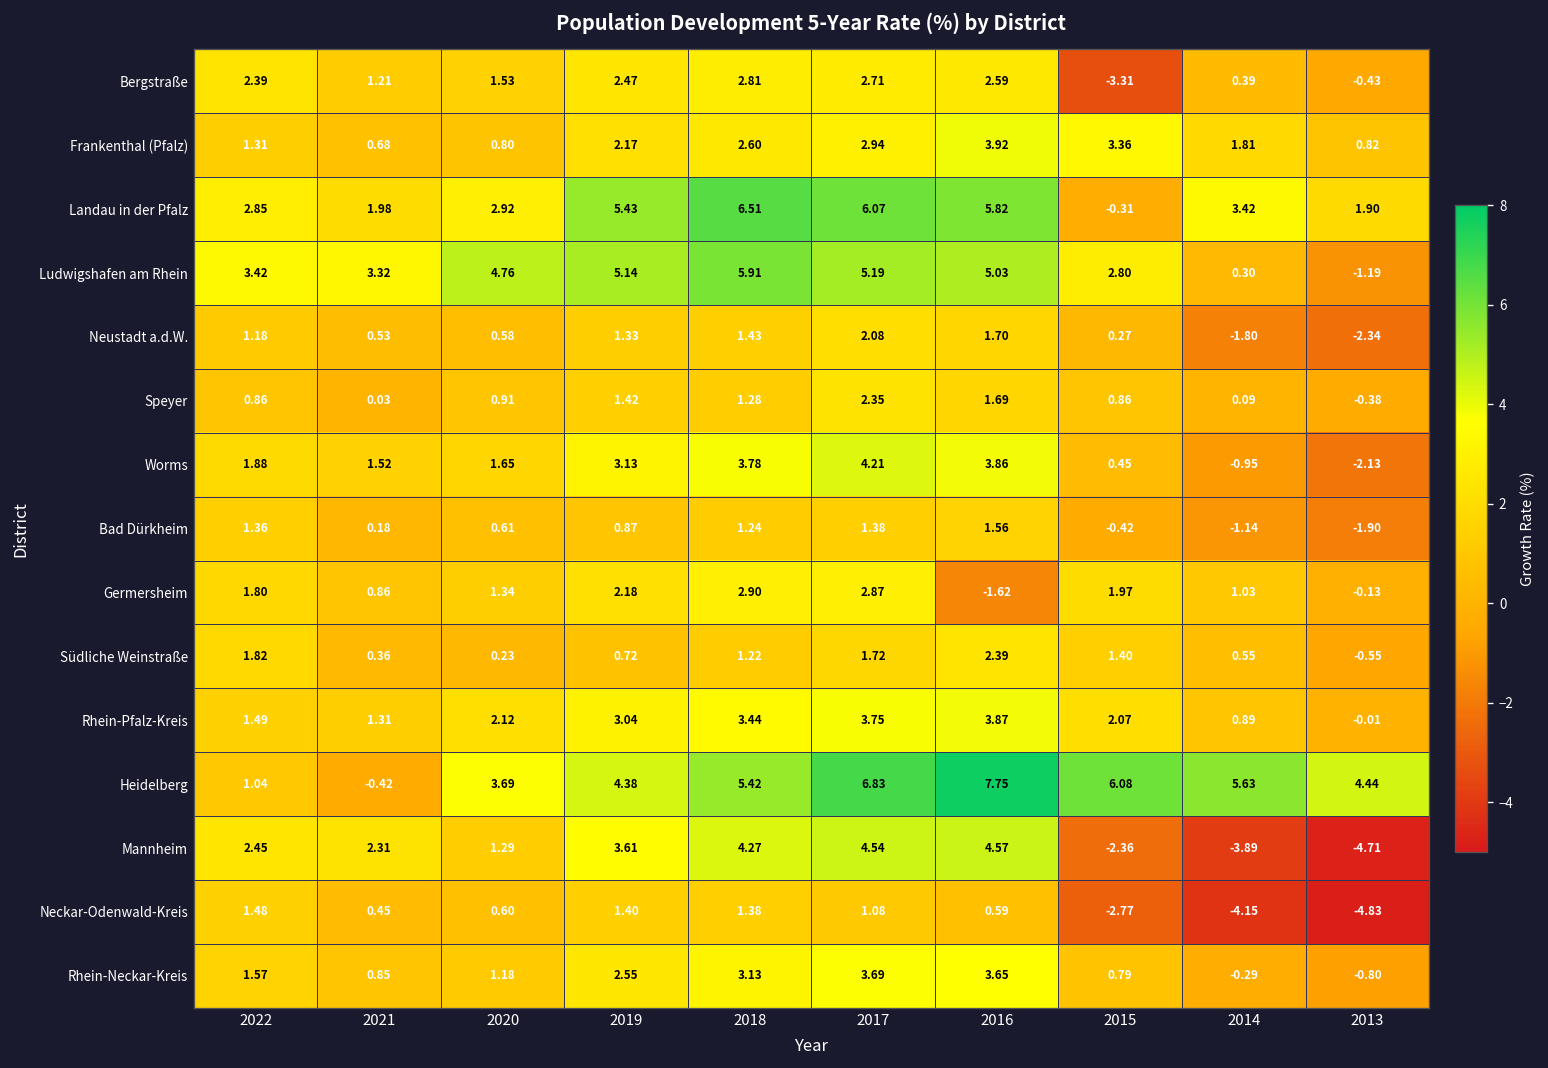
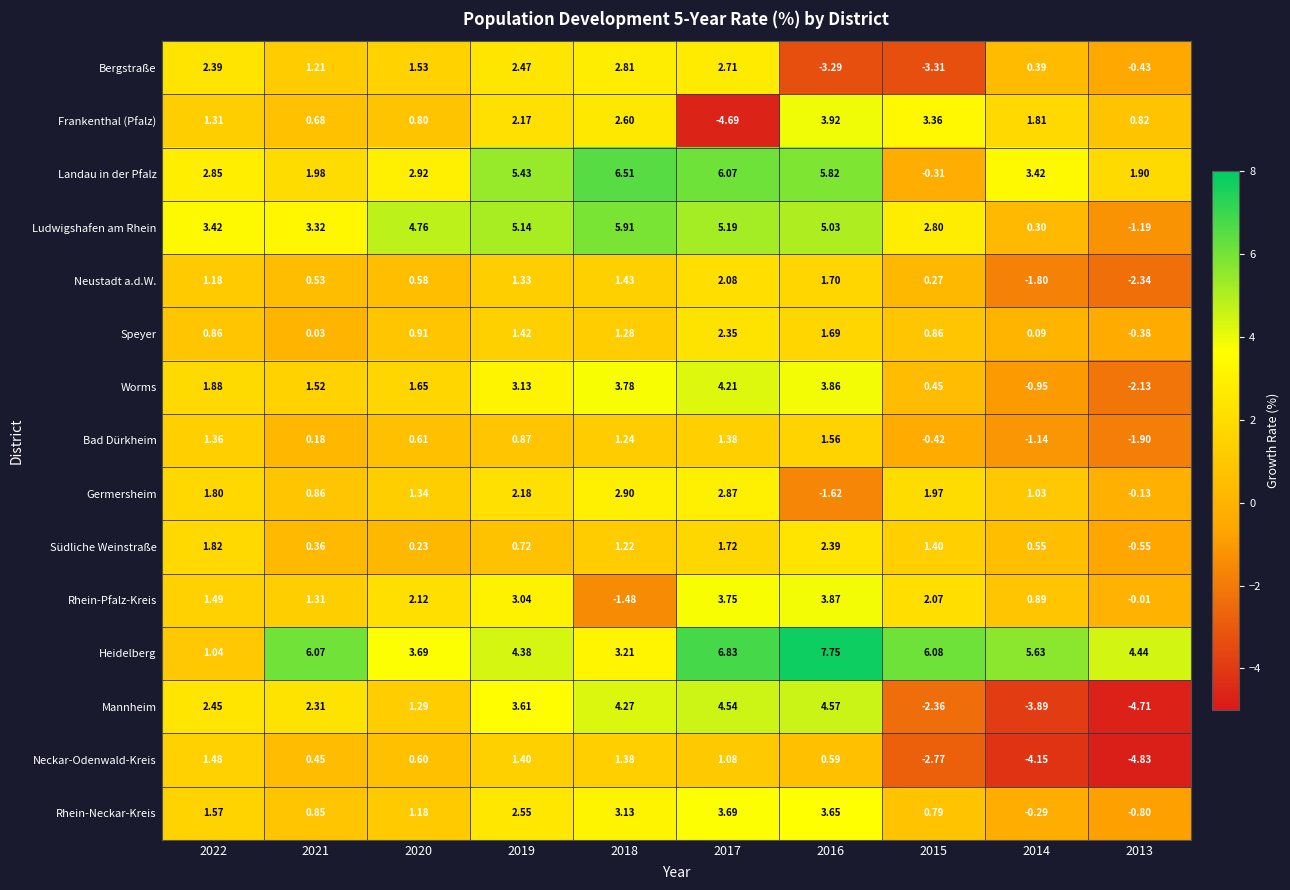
Bergstraße, 2016: 2.59 -> -3.29
Frankenthal (Pfalz), 2017: 2.94 -> -4.69
Rhein-Pfalz-Kreis, 2018: 3.44 -> -1.48
Heidelberg, 2021: -0.42 -> 6.07
Heidelberg, 2018: 5.42 -> 3.21
